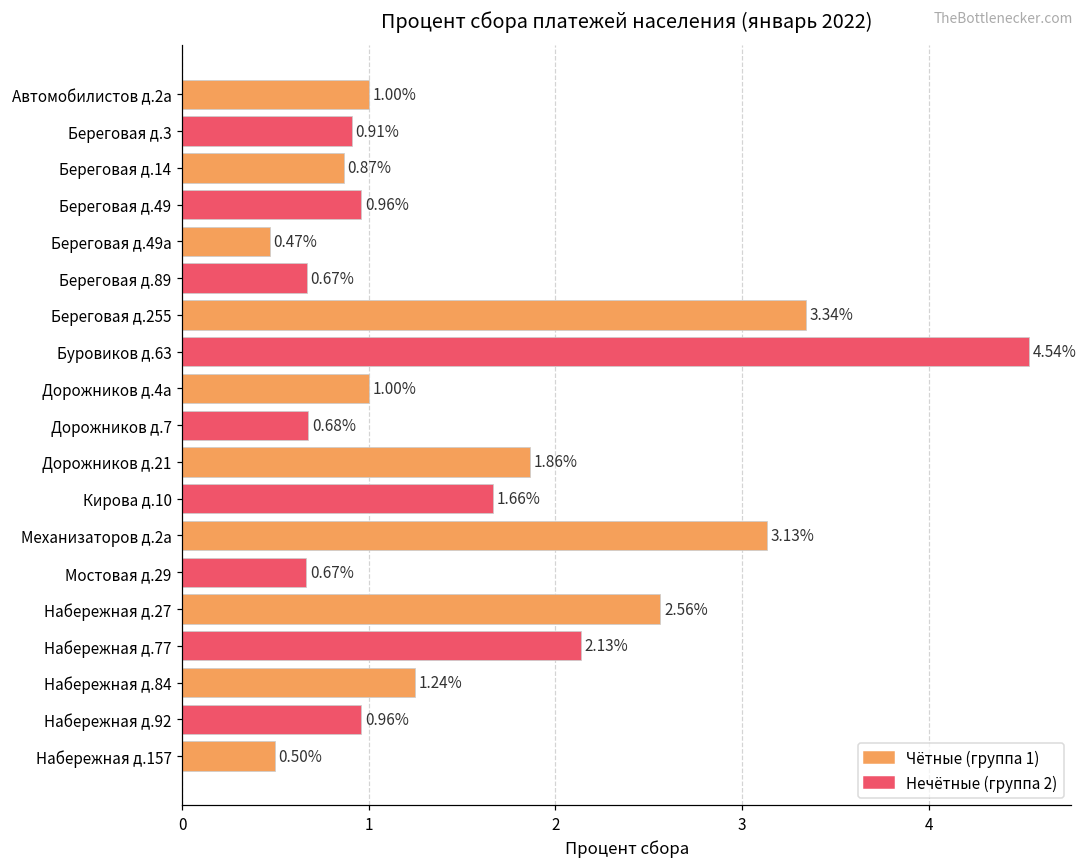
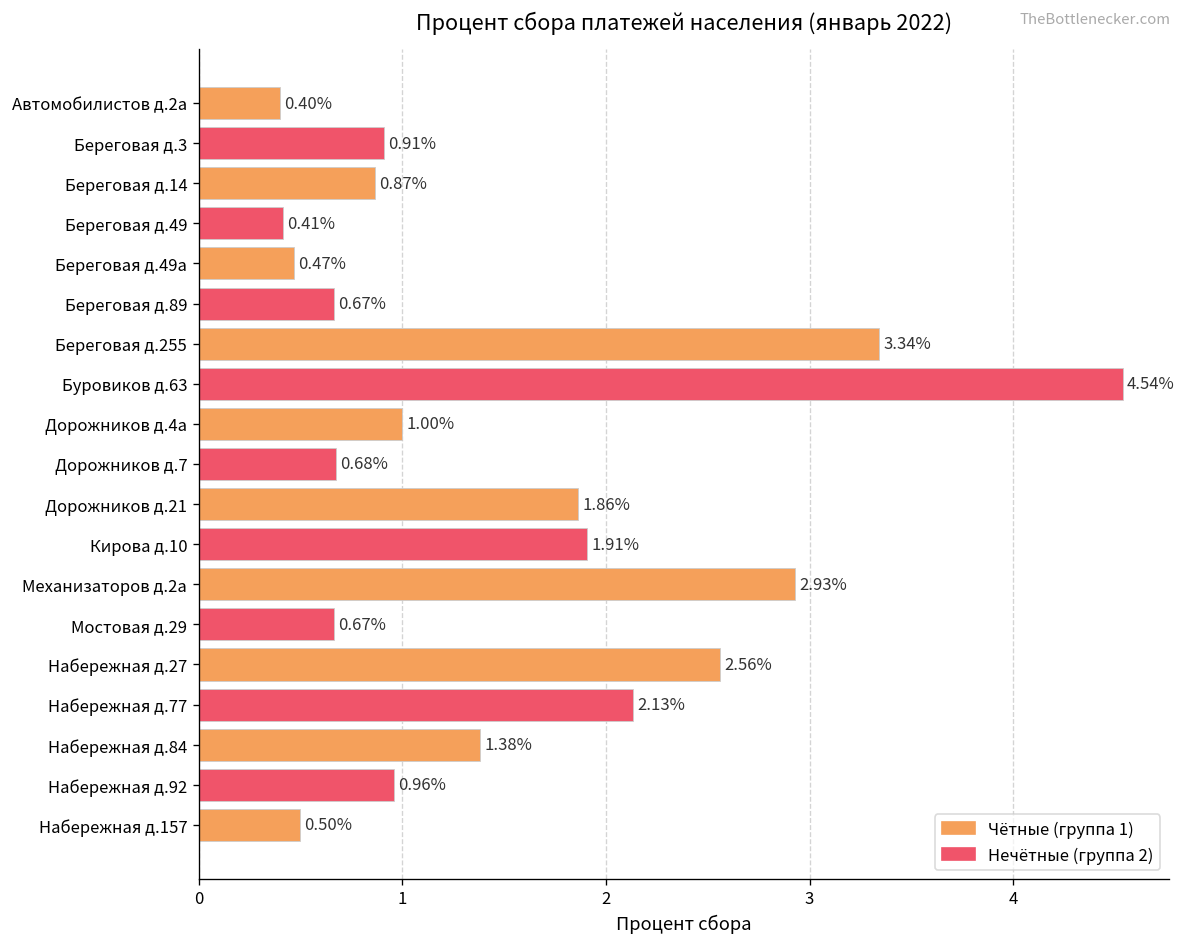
Автомобилистов д.2а: 1.00% -> 0.40%
Береговая д.49: 0.96% -> 0.41%
Кирова д.10: 1.66% -> 1.91%
Механизаторов д.2а: 3.13% -> 2.93%
Набережная д.84: 1.24% -> 1.38%
